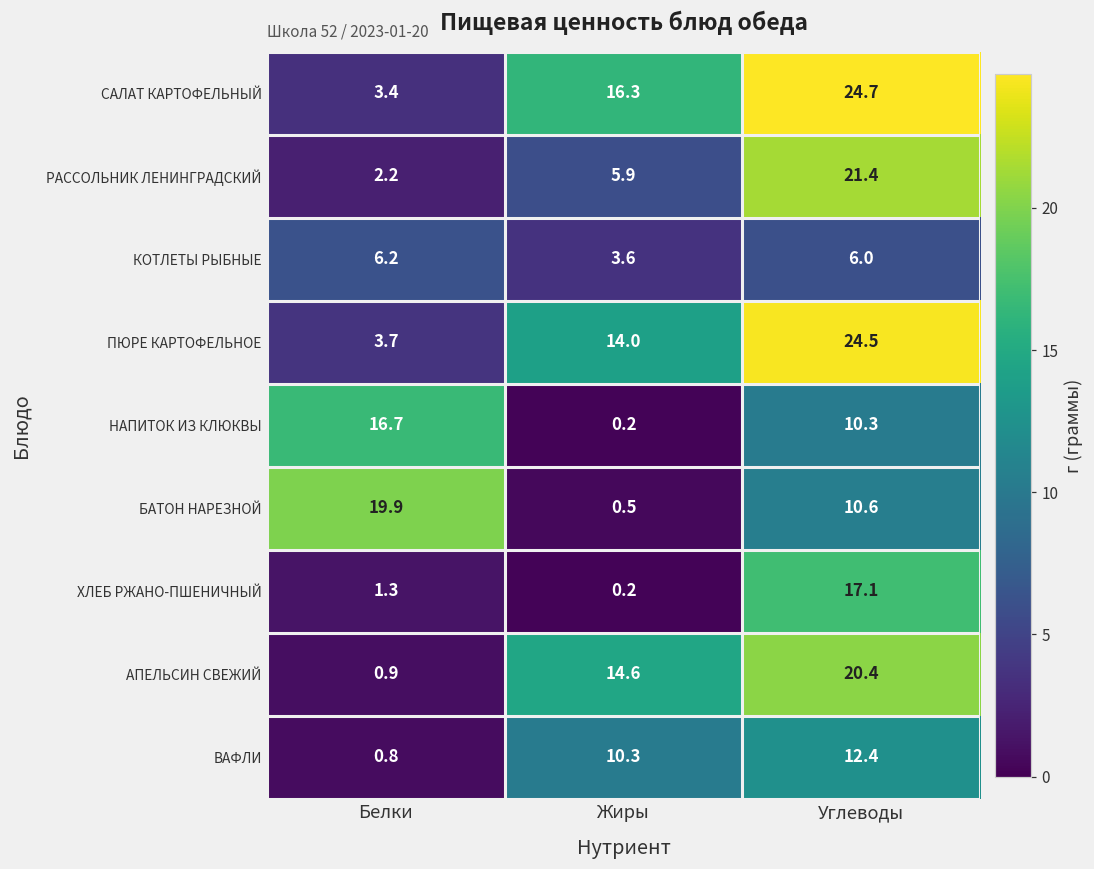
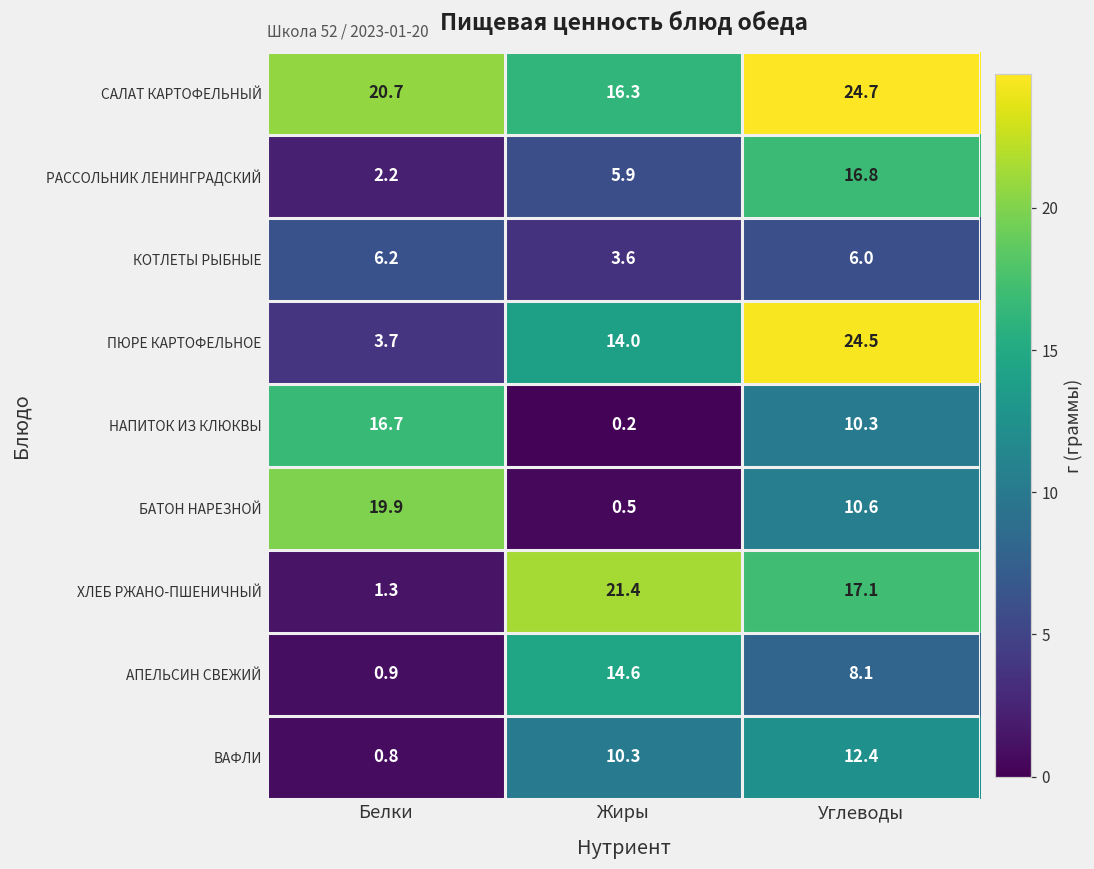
САЛАТ КАРТОФЕЛЬНЫЙ, Белки: 3.4 -> 20.7
РАССОЛЬНИК ЛЕНИНГРАДСКИЙ, Углеводы: 21.4 -> 16.8
ХЛЕБ РЖАНО-ПШЕНИЧНЫЙ, Жиры: 0.2 -> 21.4
АПЕЛЬСИН СВЕЖИЙ, Углеводы: 20.4 -> 8.1
